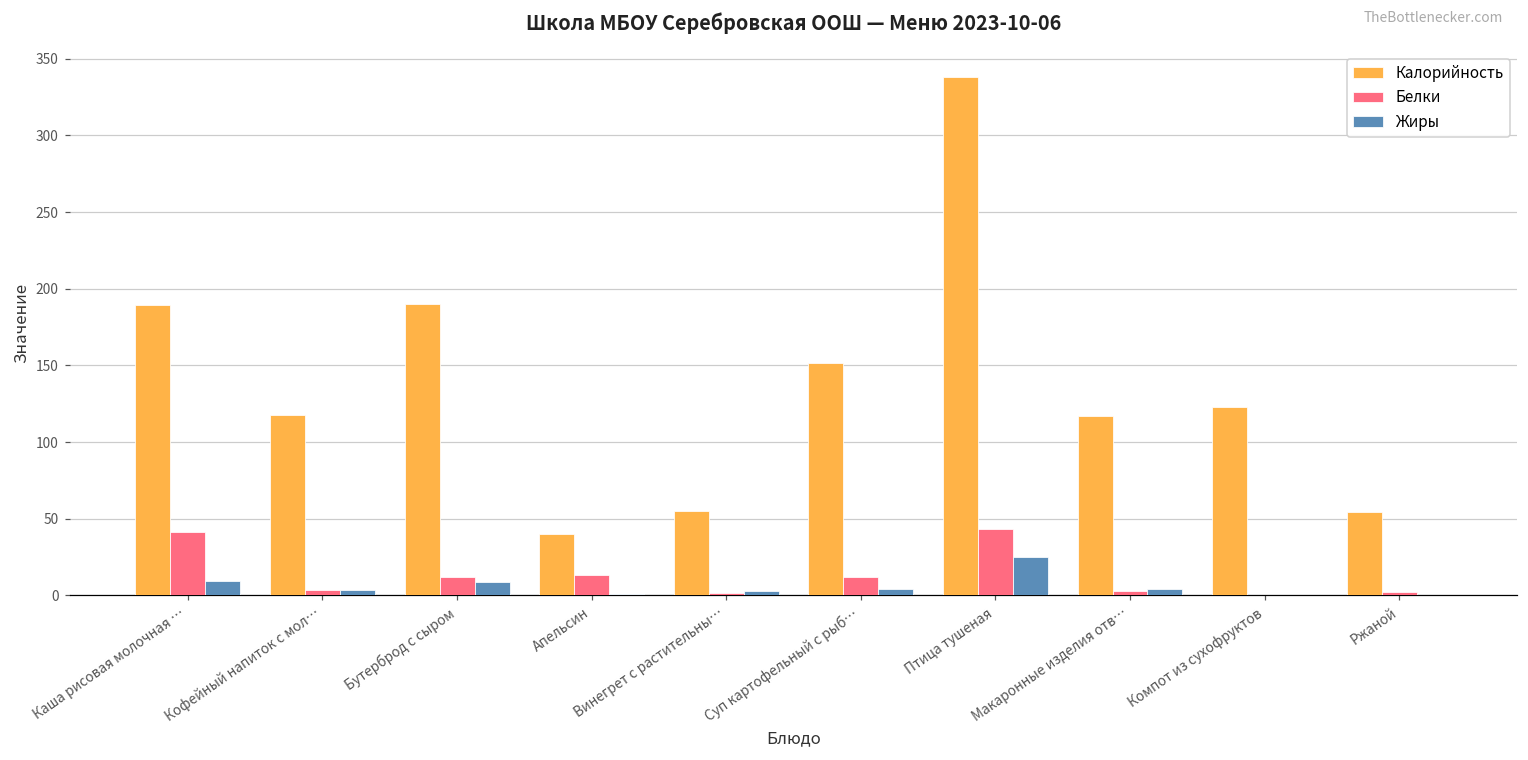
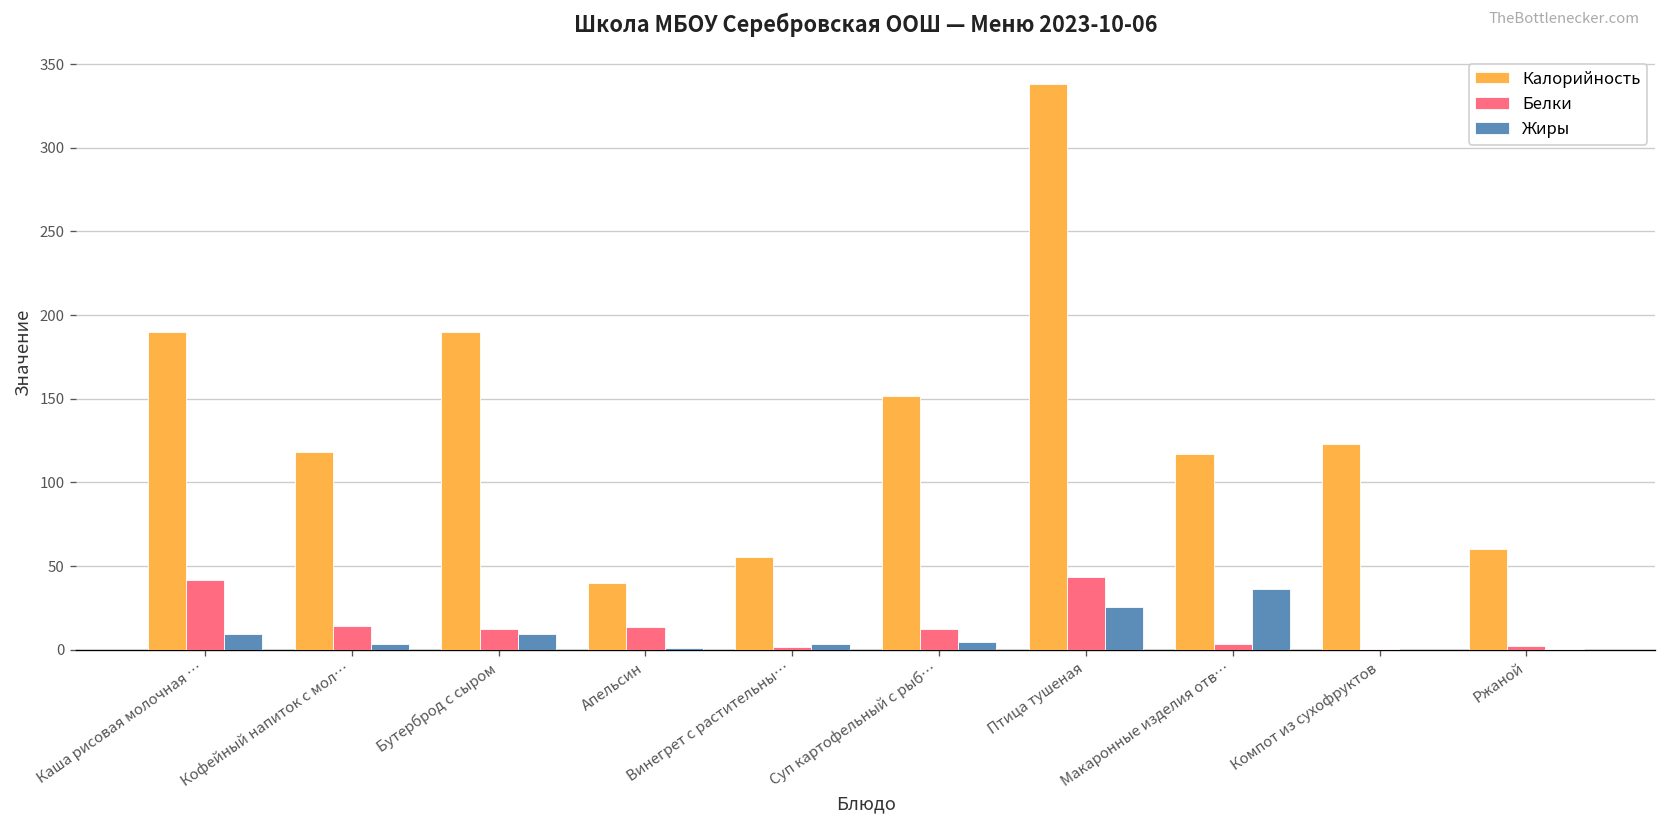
Белки, Кофейный напиток с мол…: 4 -> 14
Жиры, Макаронные изделия отв…: 4 -> 36
Калорийность, Ржаной: 54 -> 60
